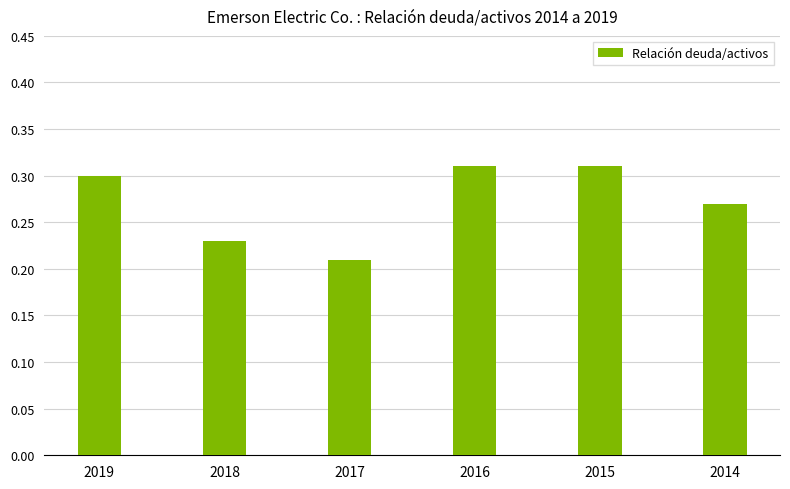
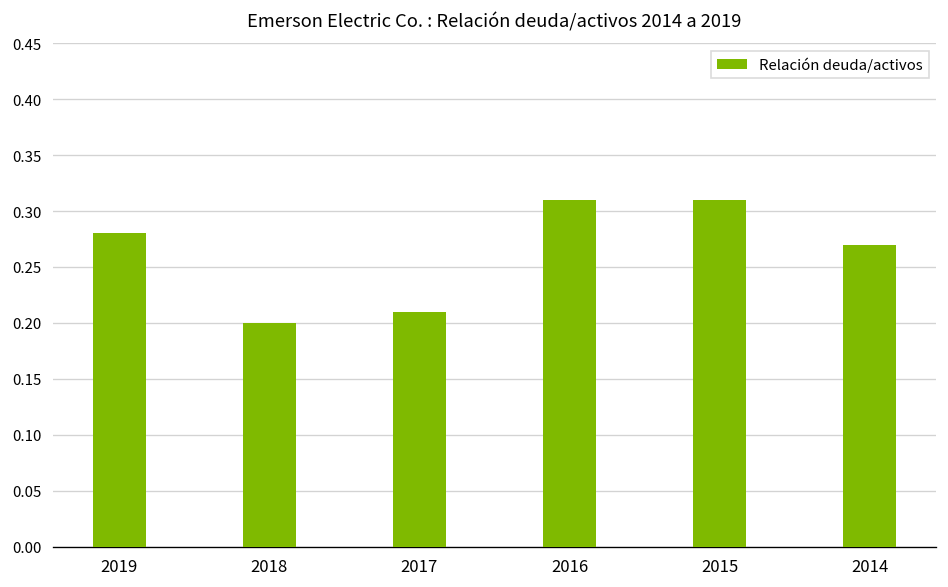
2019: 0.30 -> 0.28
2018: 0.23 -> 0.20
